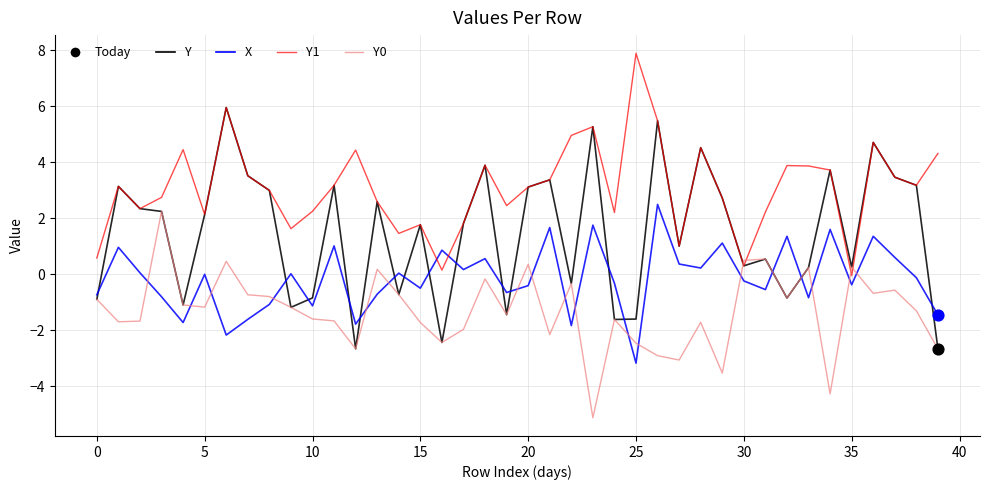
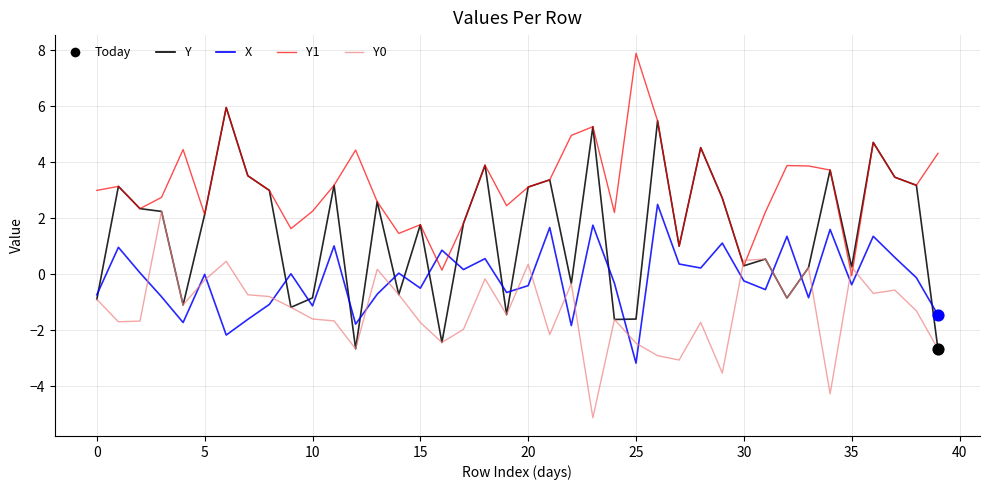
Y1, 0: 0.6 -> 3.0
Y0, 5: -1.2 -> -0.2
